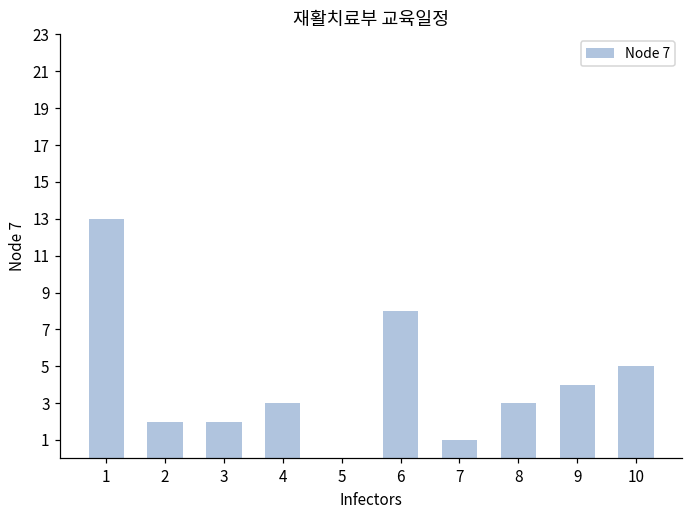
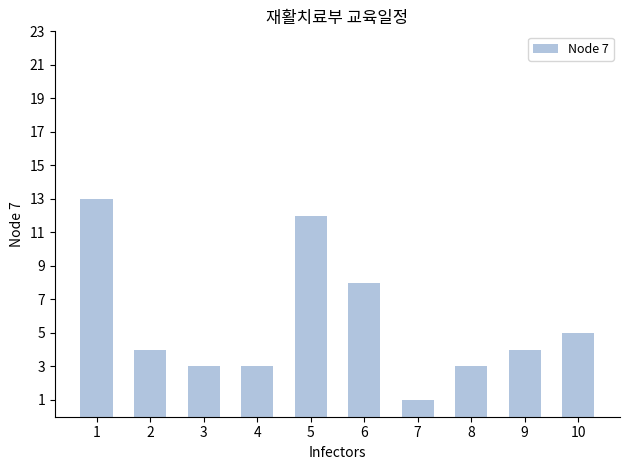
2: 2 -> 4
3: 2 -> 3
5: 0 -> 12
